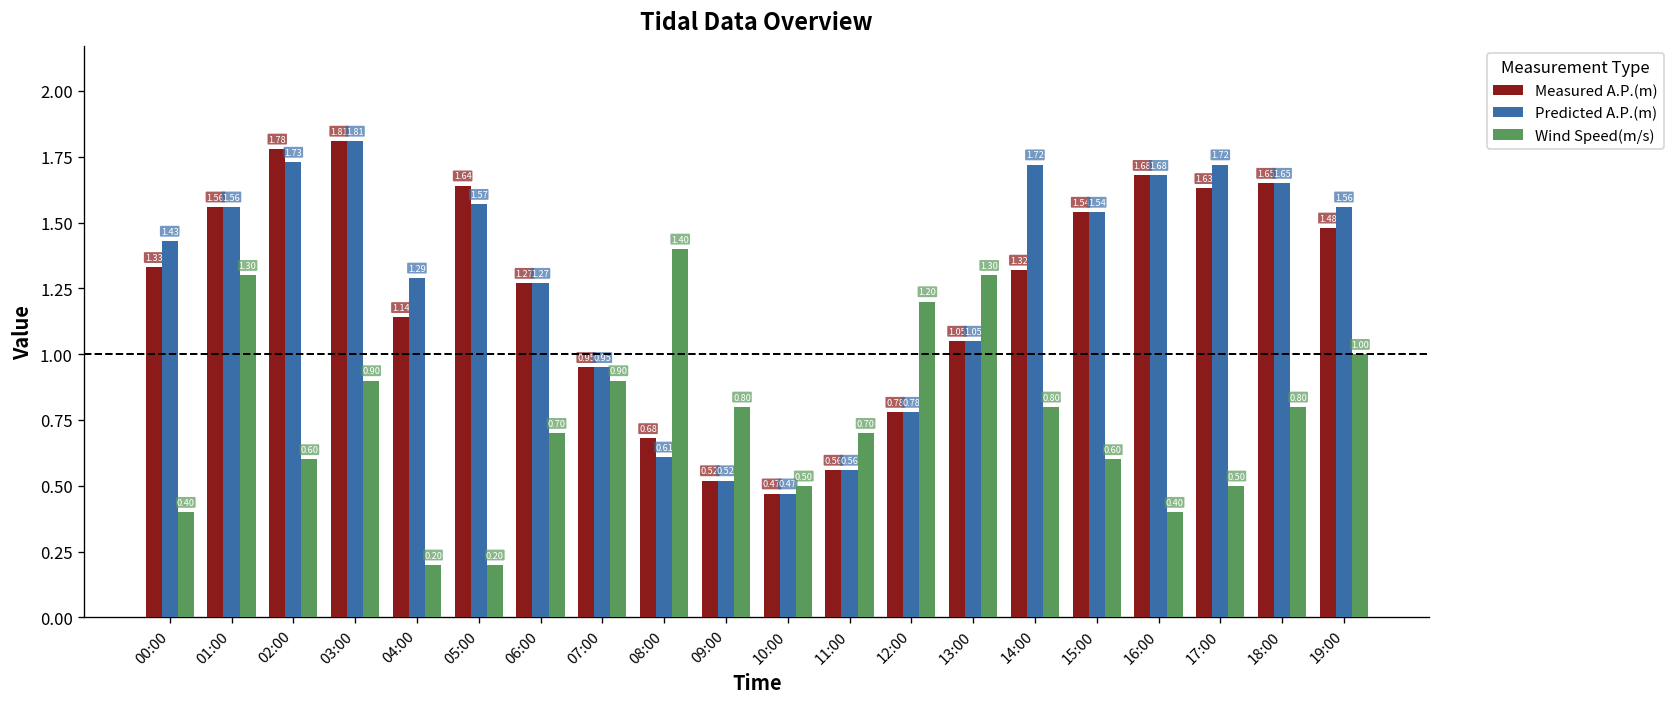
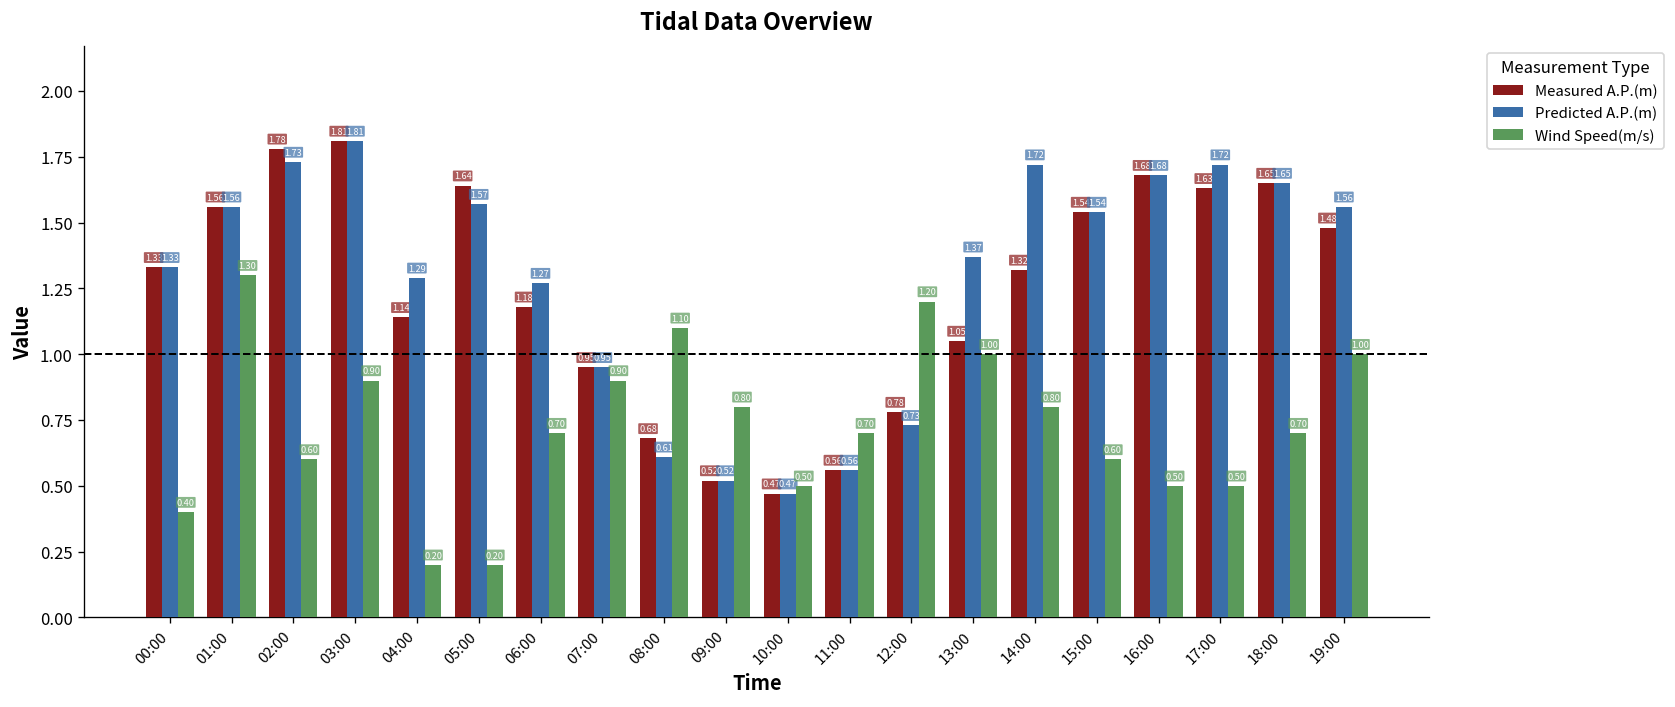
Predicted A.P.(m), 00:00: 1.43 -> 1.33
Measured A.P.(m), 06:00: 1.27 -> 1.18
Wind Speed(m/s), 08:00: 1.40 -> 1.10
Predicted A.P.(m), 12:00: 0.78 -> 0.73
Predicted A.P.(m), 13:00: 1.05 -> 1.37
Wind Speed(m/s), 13:00: 1.30 -> 1.00
Wind Speed(m/s), 16:00: 0.40 -> 0.50
Wind Speed(m/s), 18:00: 0.80 -> 0.70
